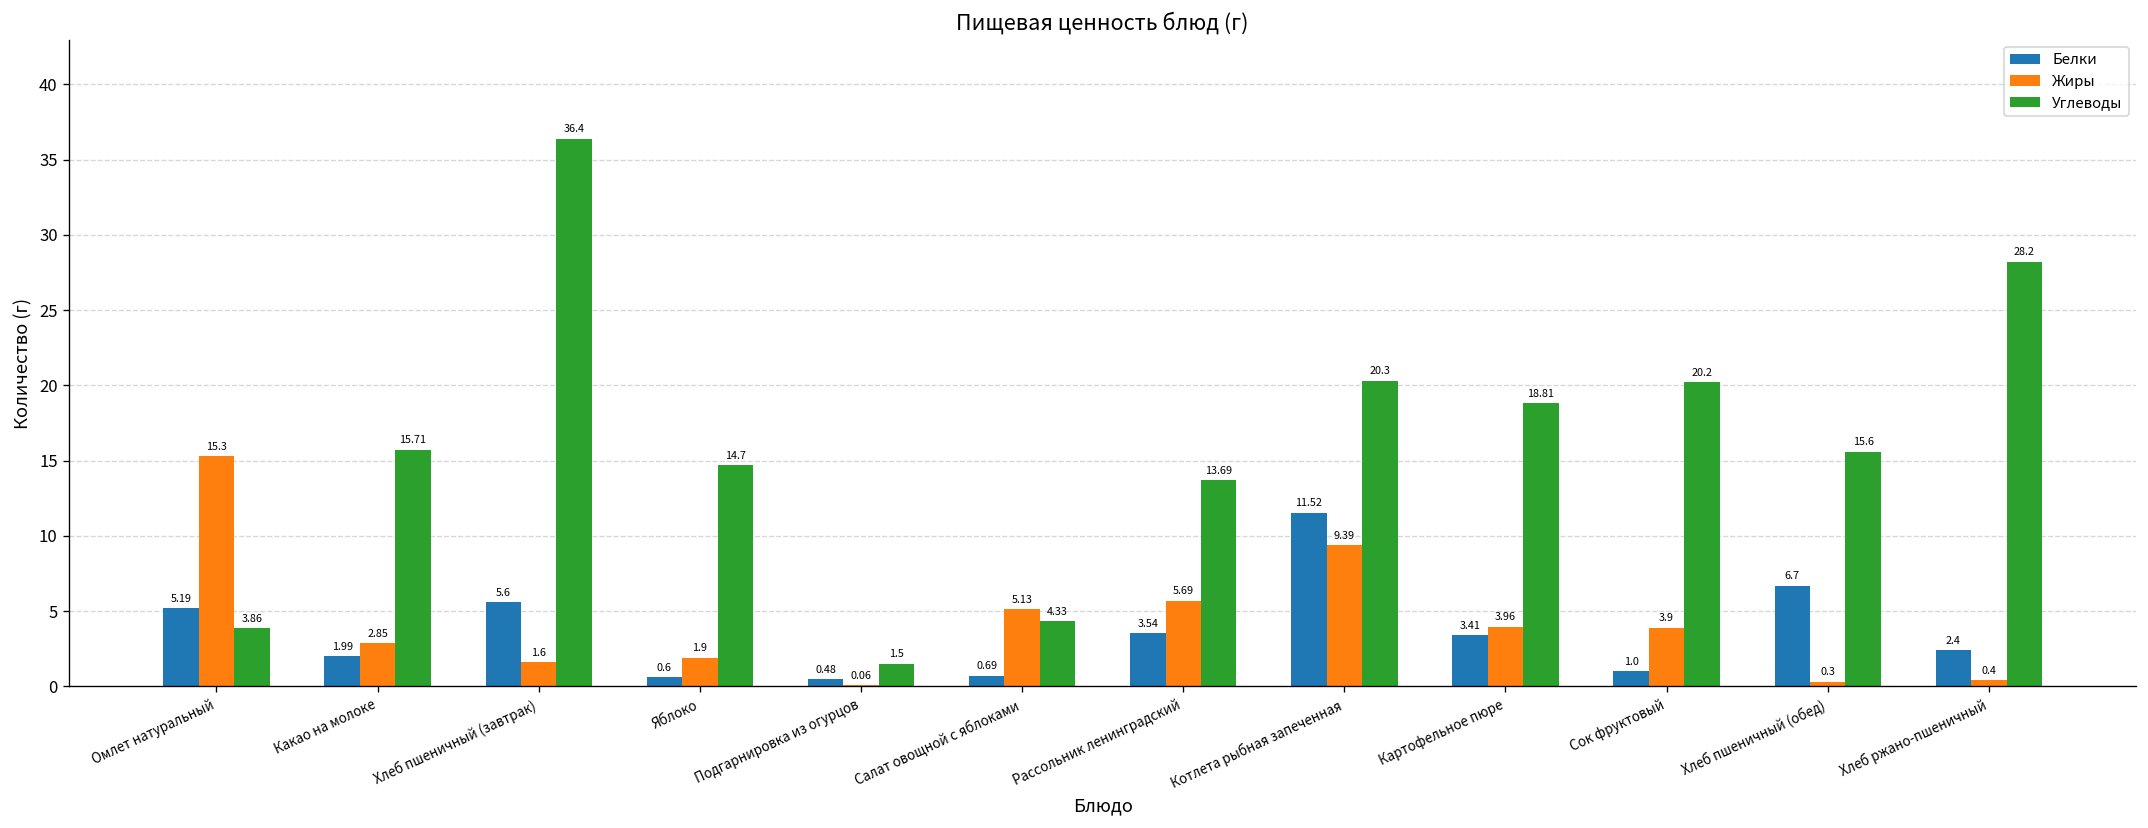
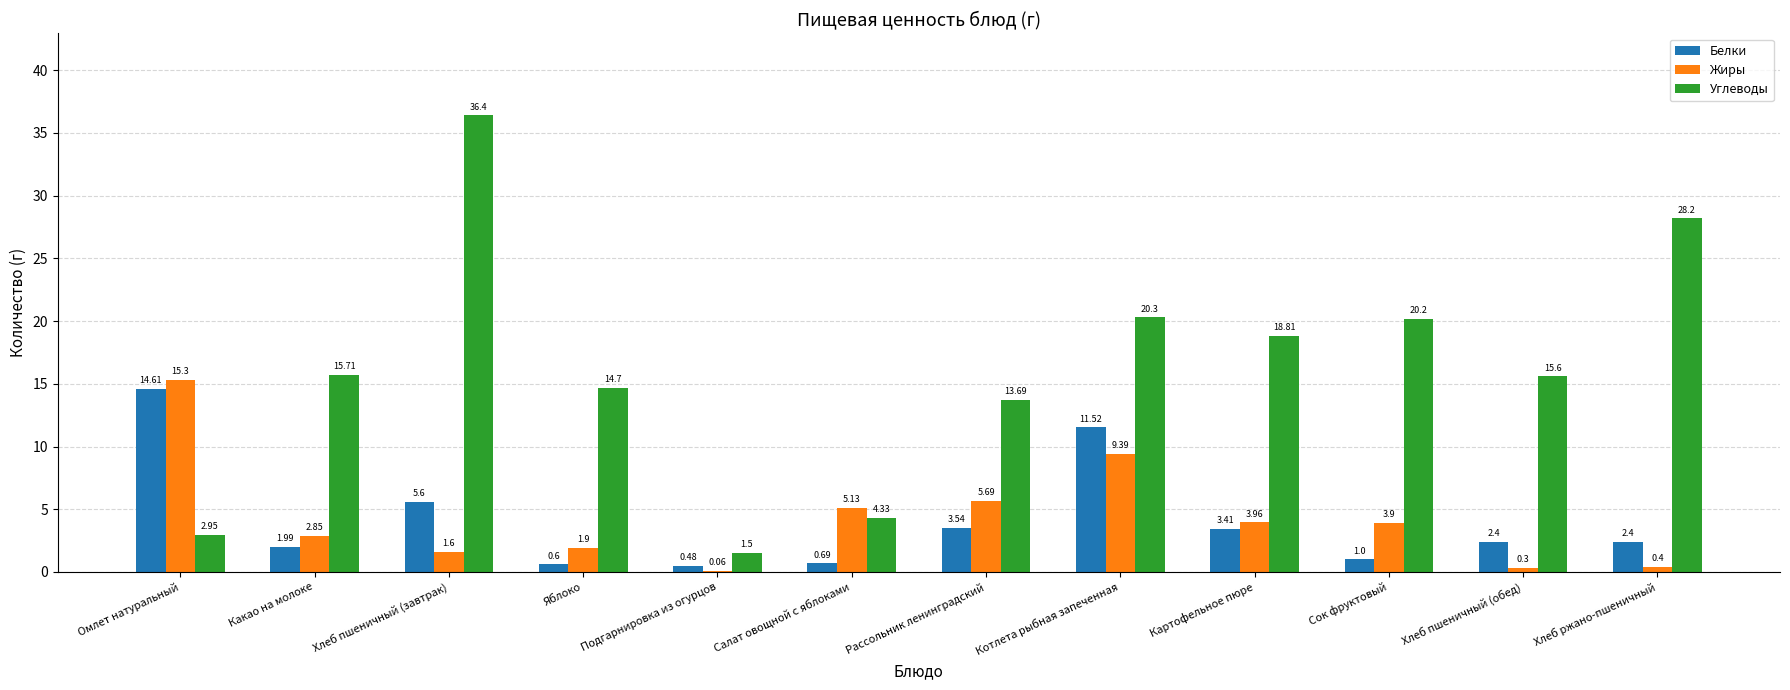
Белки, Омлет натуральный: 5.19 -> 14.61
Углеводы, Омлет натуральный: 3.86 -> 2.95
Белки, Хлеб пшеничный (обед): 6.7 -> 2.4
